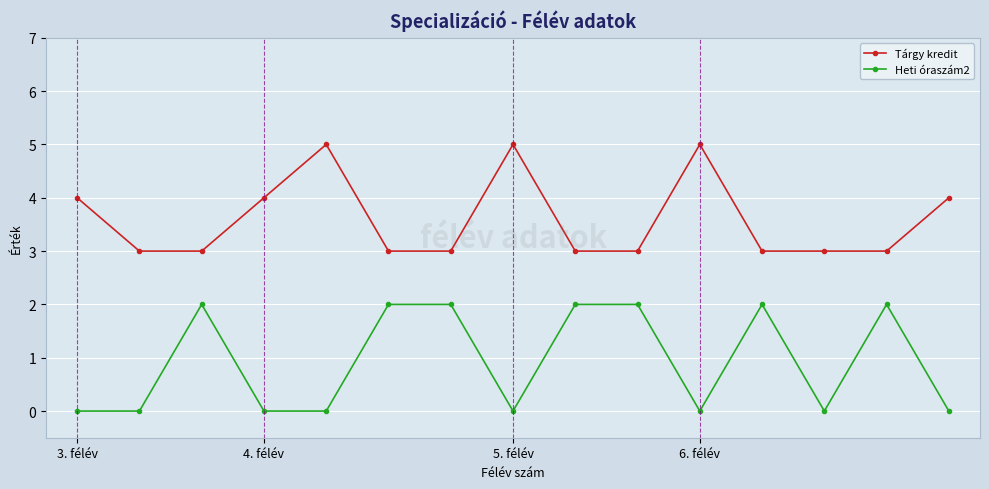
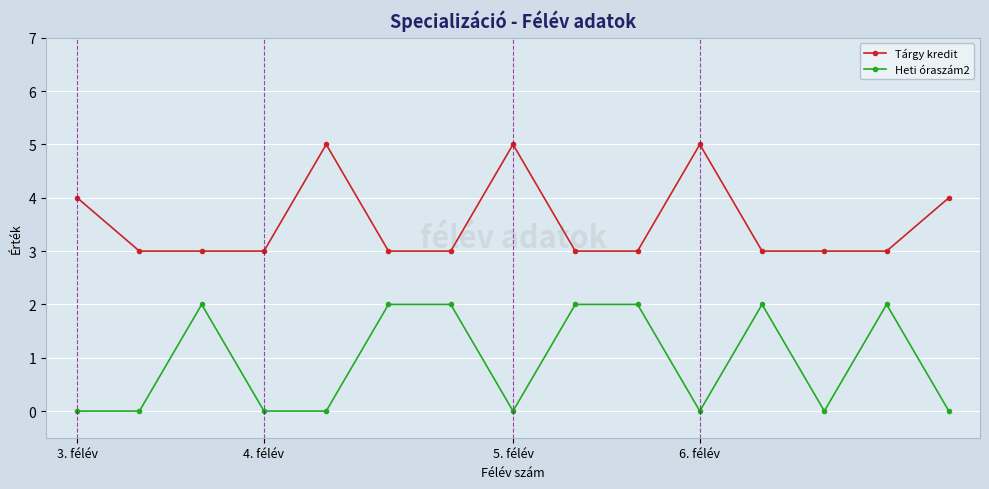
Tárgy kredit, 4. félév: 4 -> 3
